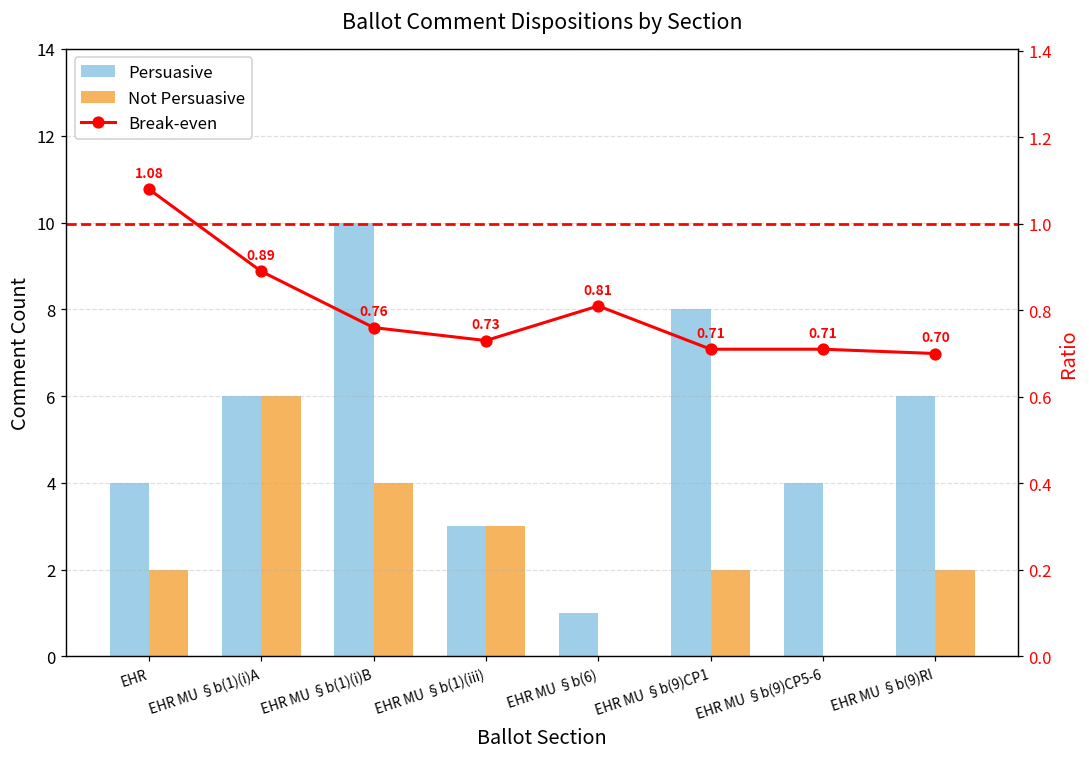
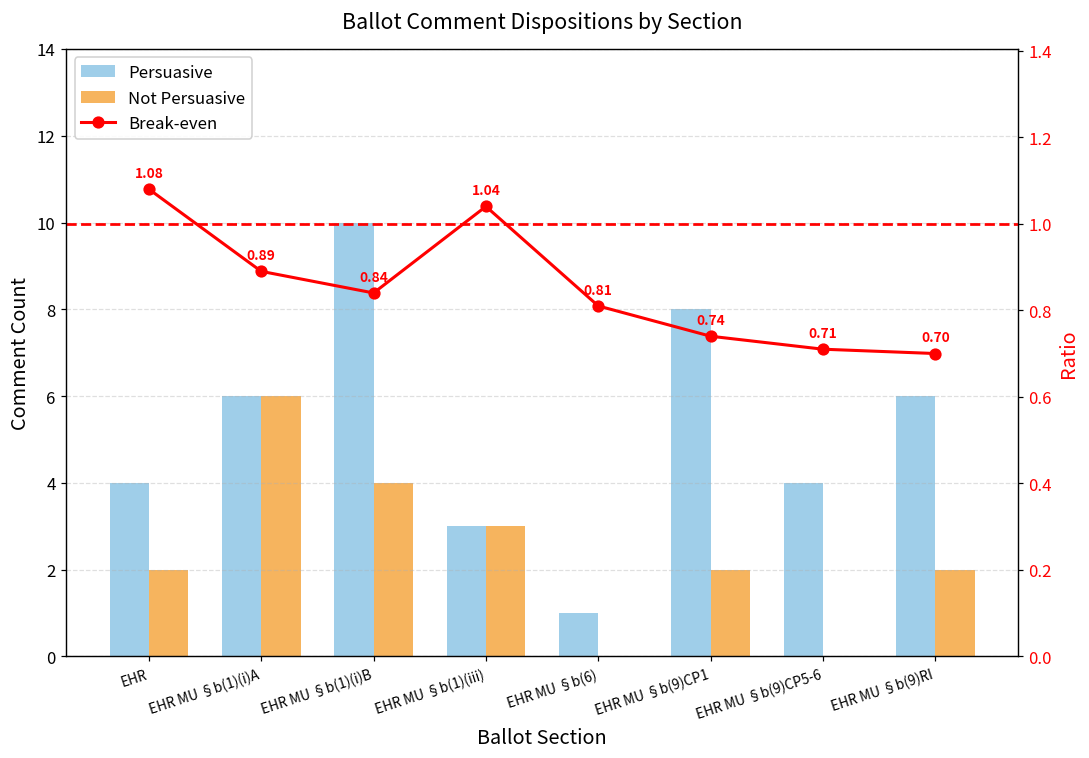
Break-even, EHR MU §b(1)(i)B: 0.76 -> 0.84
Break-even, EHR MU §b(1)(iii): 0.73 -> 1.04
Break-even, EHR MU §b(9)CP1: 0.71 -> 0.74
